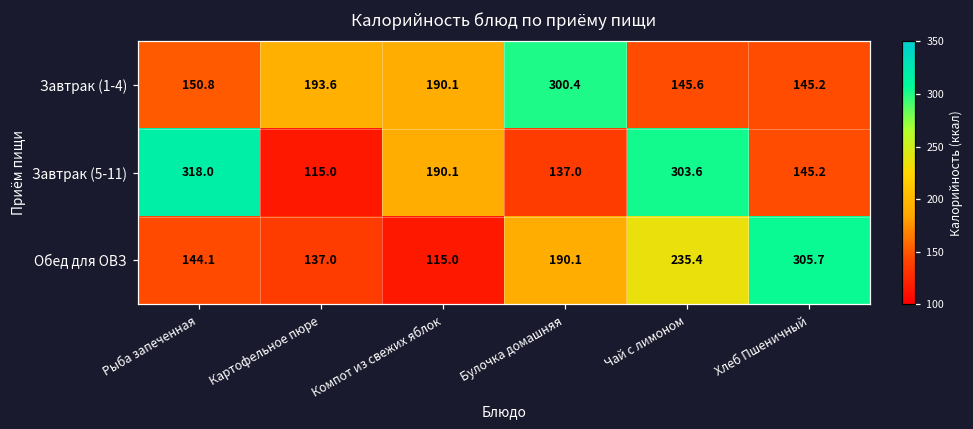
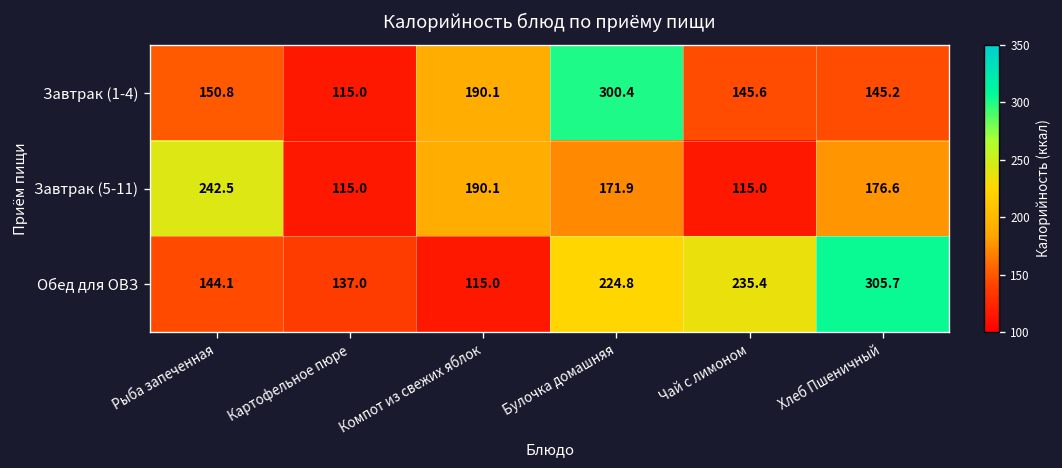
Завтрак (1-4), Картофельное пюре: 193.6 -> 115.0
Завтрак (5-11), Рыба запеченная: 318.0 -> 242.5
Завтрак (5-11), Булочка домашняя: 137.0 -> 171.9
Завтрак (5-11), Чай с лимоном: 303.6 -> 115.0
Завтрак (5-11), Хлеб Пшеничный: 145.2 -> 176.6
Обед для ОВЗ, Булочка домашняя: 190.1 -> 224.8
